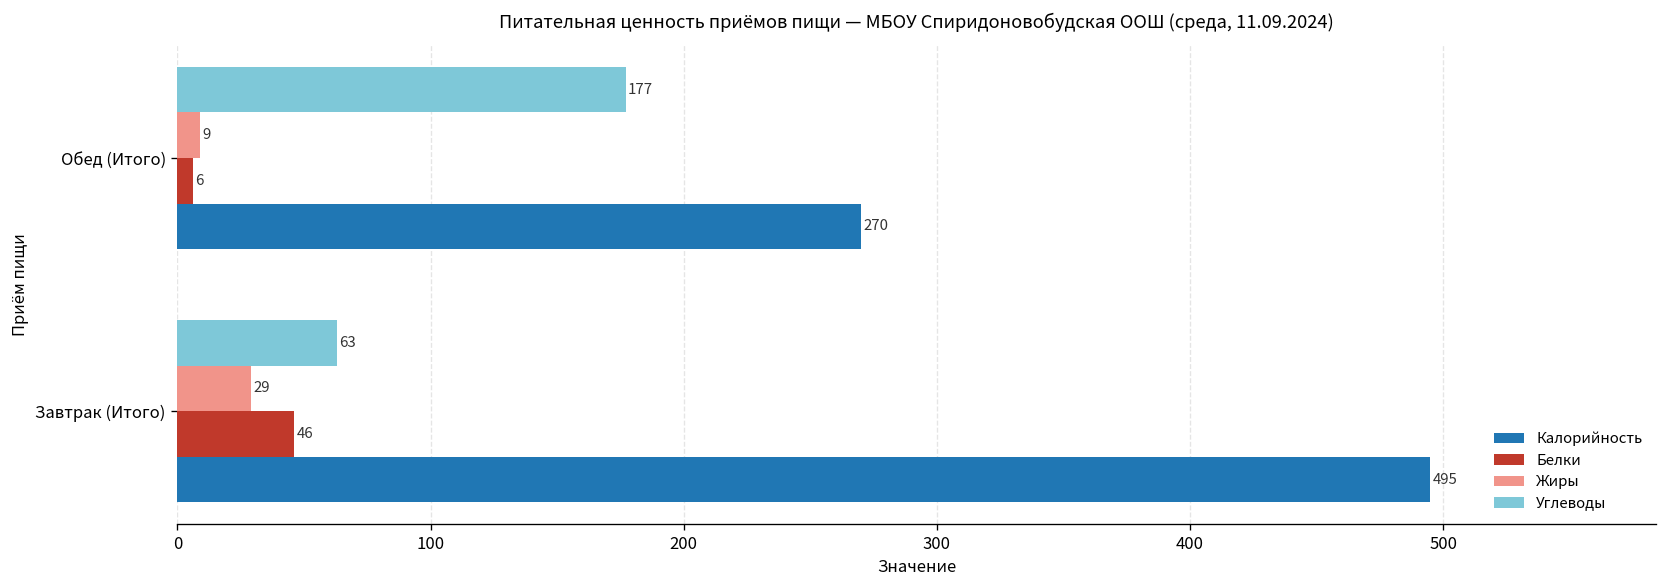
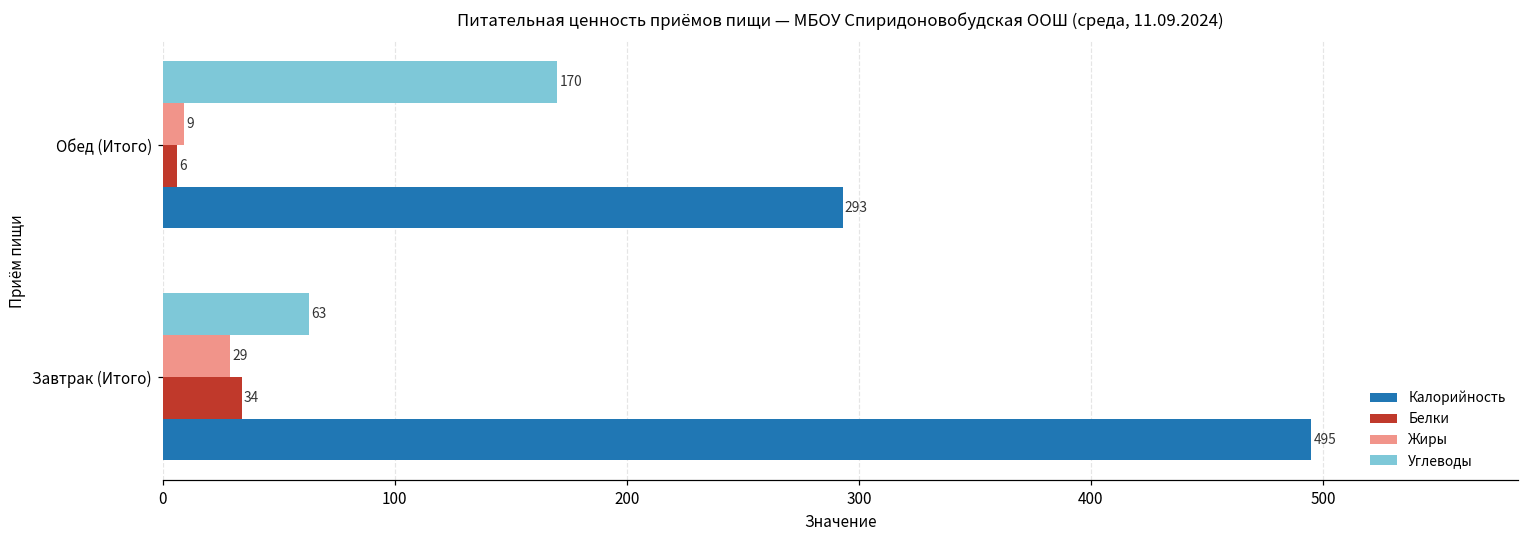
Углеводы, Обед (Итого): 177 -> 170
Калорийность, Обед (Итого): 270 -> 293
Белки, Завтрак (Итого): 46 -> 34
